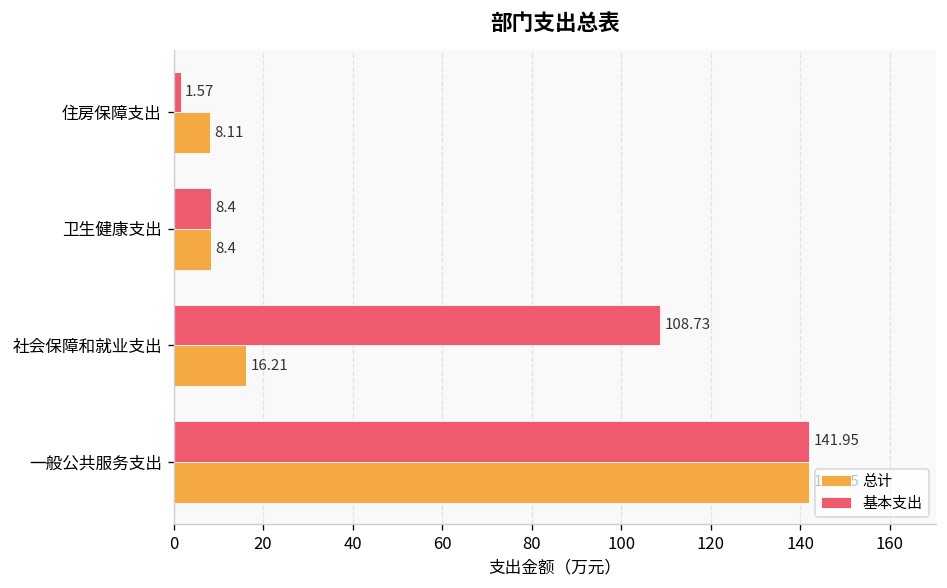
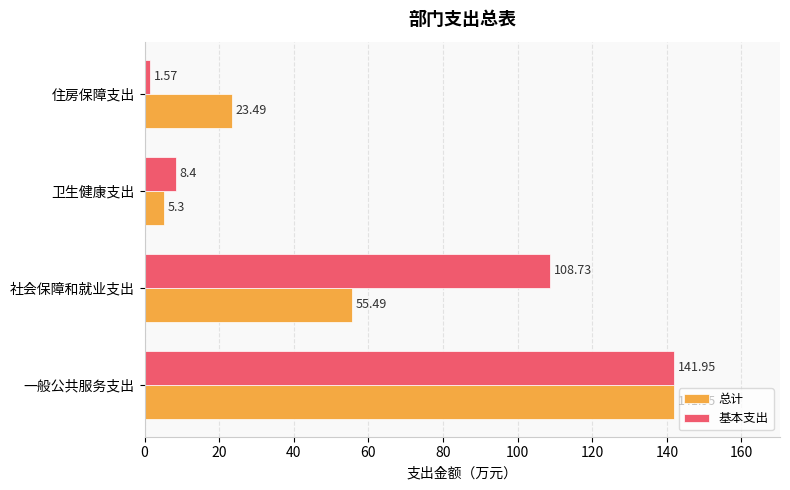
总计, 住房保障支出: 8.11 -> 23.49
总计, 卫生健康支出: 8.4 -> 5.3
总计, 社会保障和就业支出: 16.21 -> 55.49
